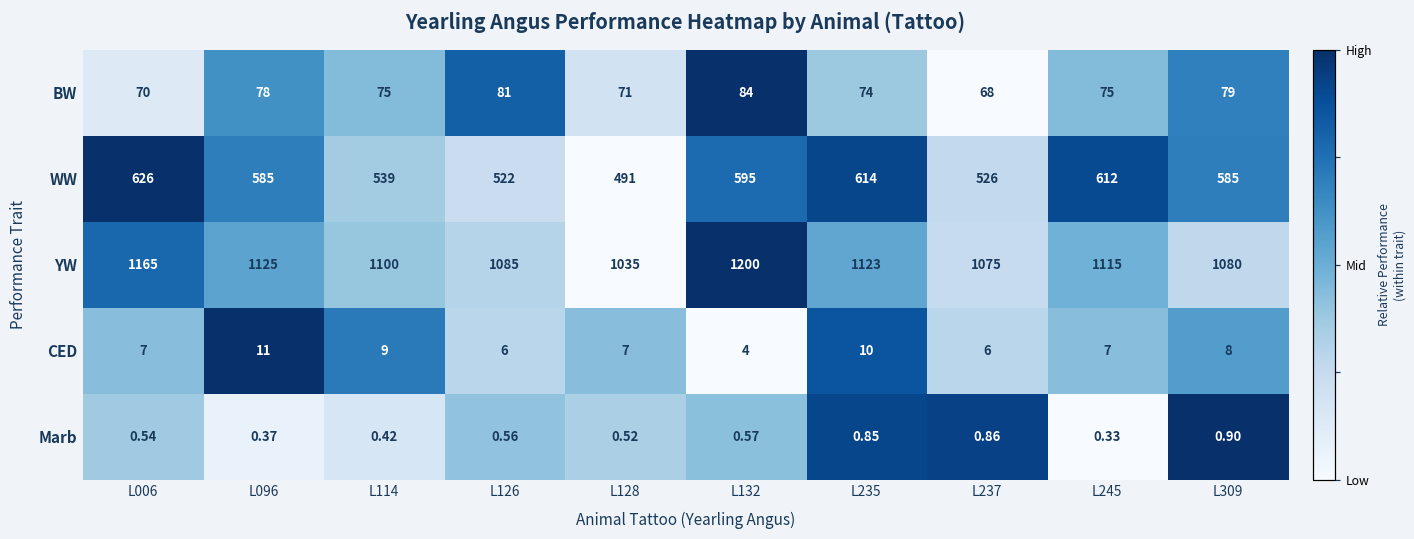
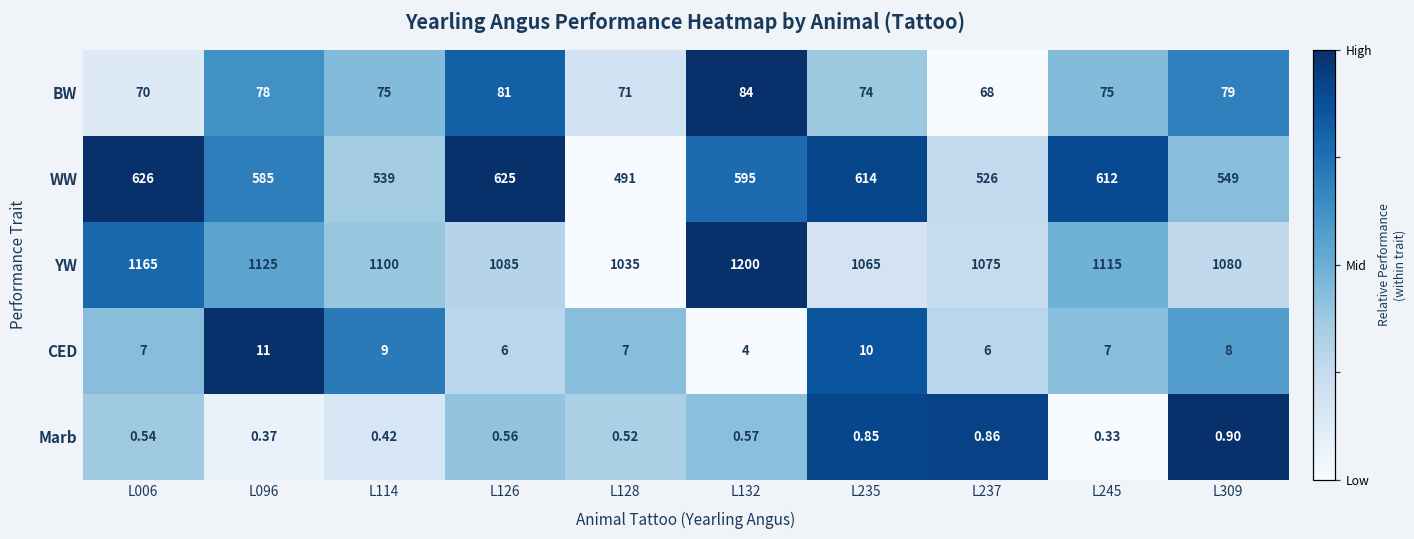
WW, L126: 522 -> 625
WW, L309: 585 -> 549
YW, L235: 1123 -> 1065
